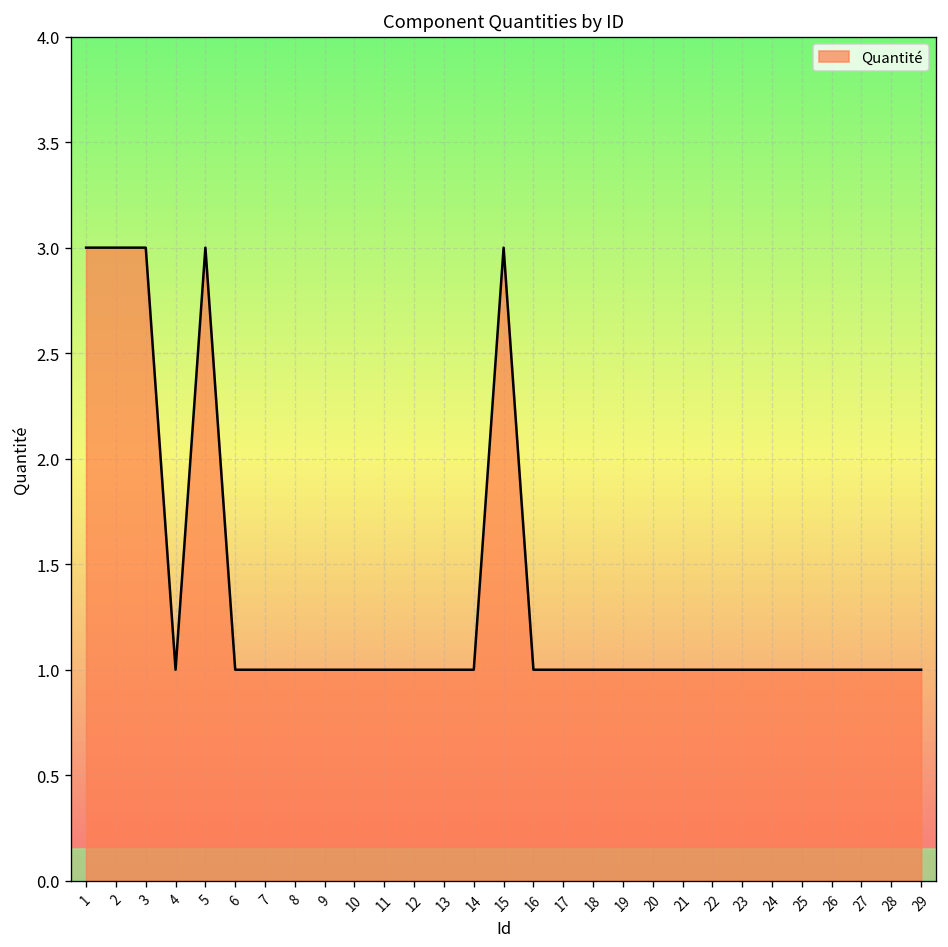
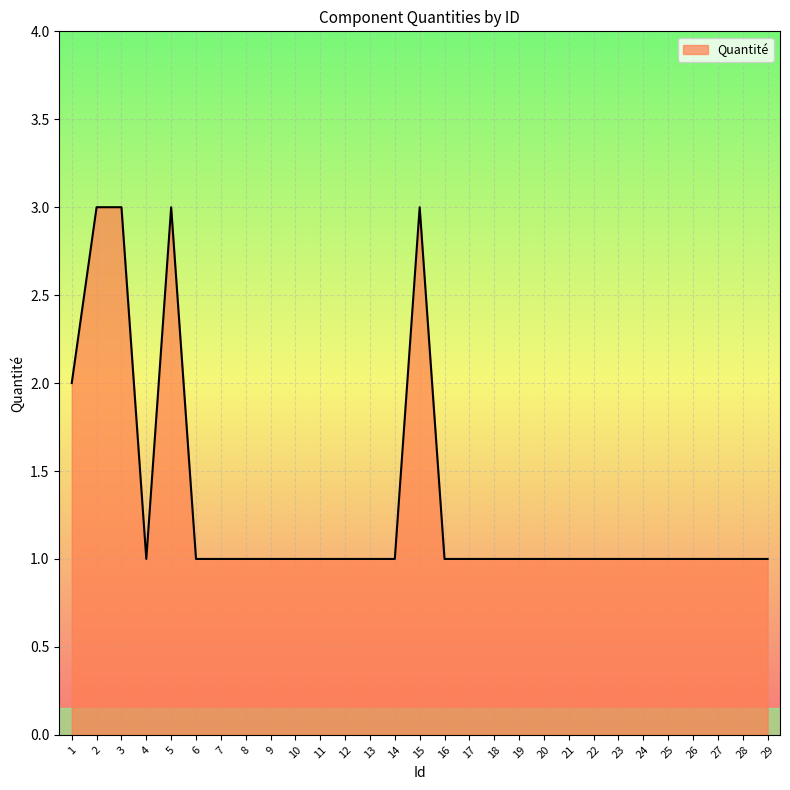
1: 3 -> 2
